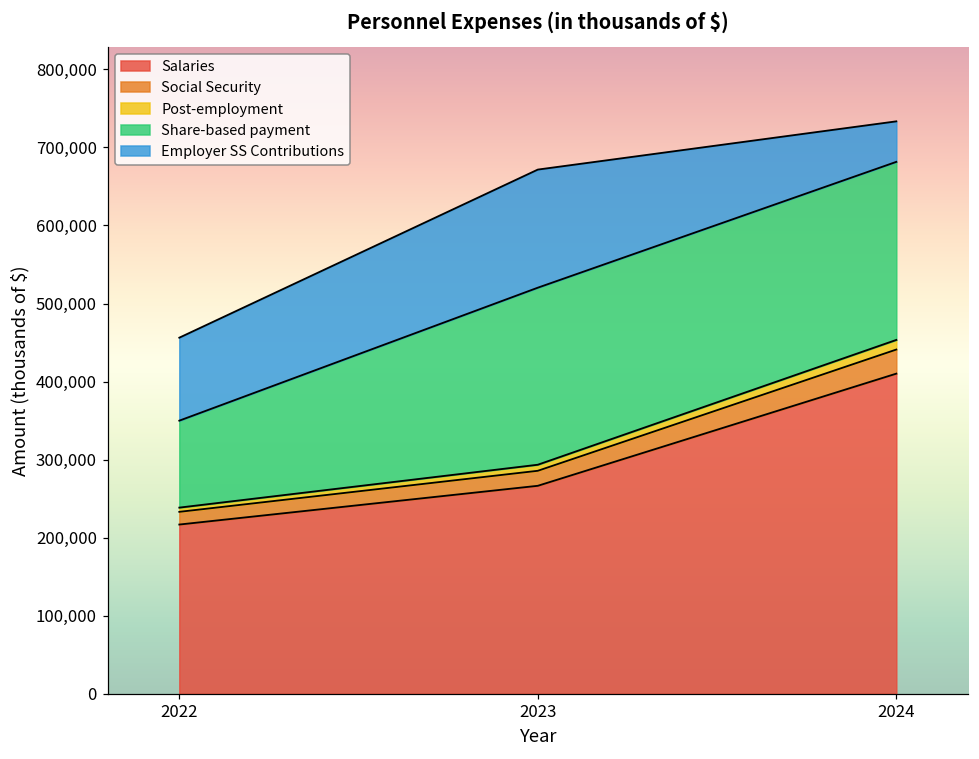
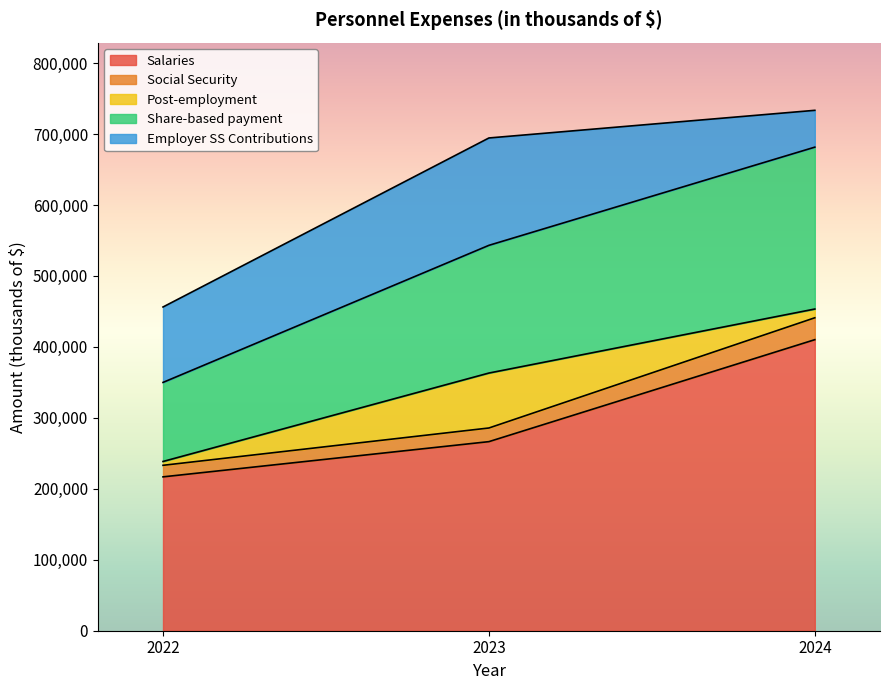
Post-employment, 2023: 10,000 -> 80,000
Share-based payment, 2023: 230,000 -> 180,000
